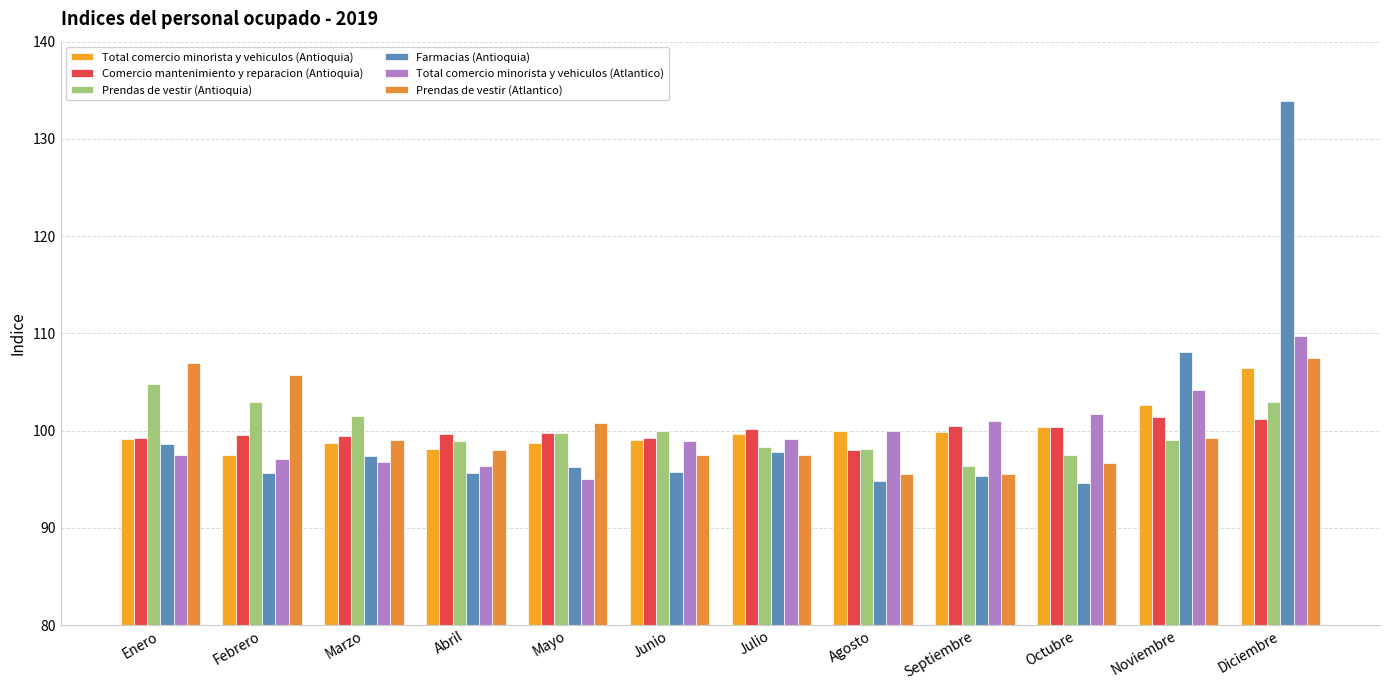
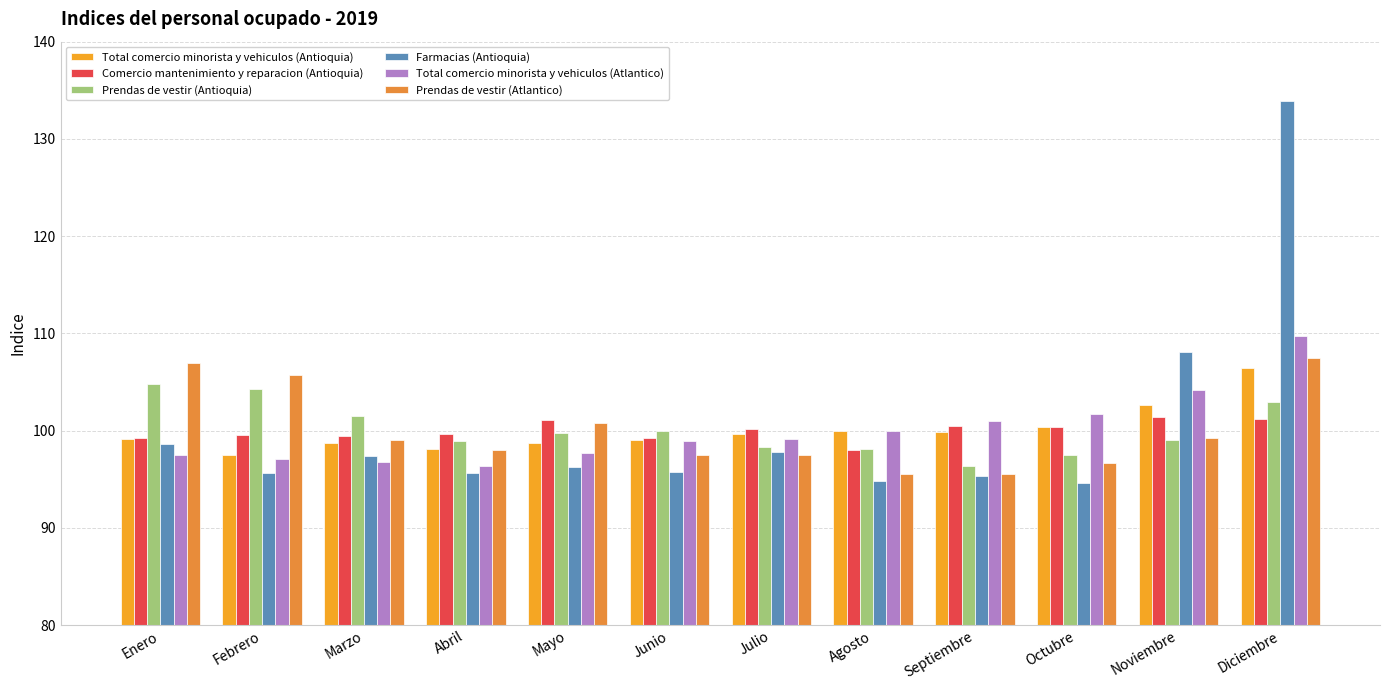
Prendas de vestir (Antioquia), Febrero: 103 -> 104
Comercio mantenimiento y reparacion (Antioquia), Mayo: 100 -> 101
Total comercio minorista y vehiculos (Atlantico), Mayo: 95 -> 98
